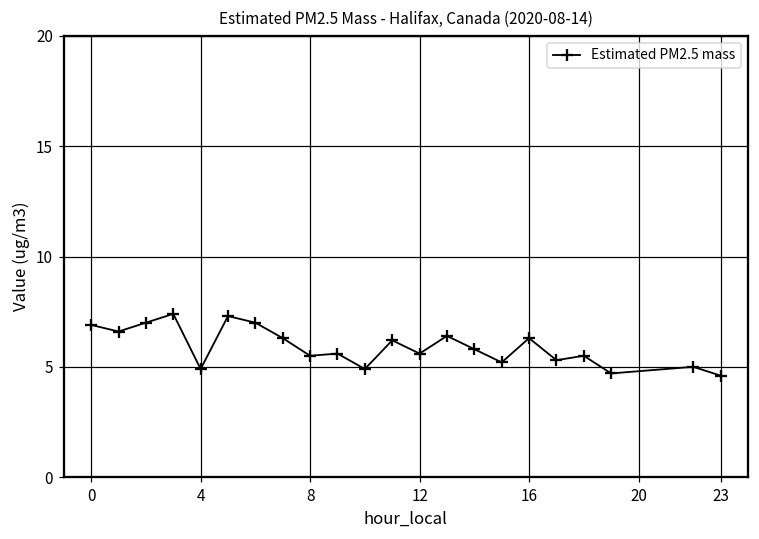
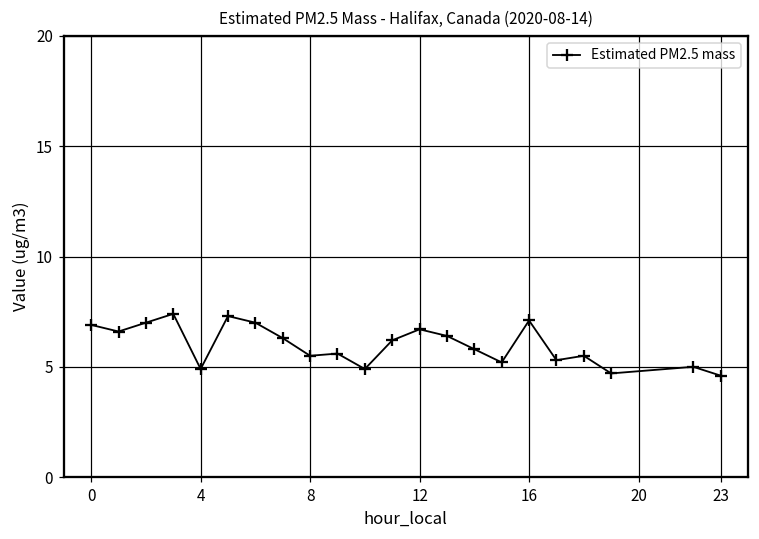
12: 5.6 -> 6.7
16: 6.3 -> 7.1
